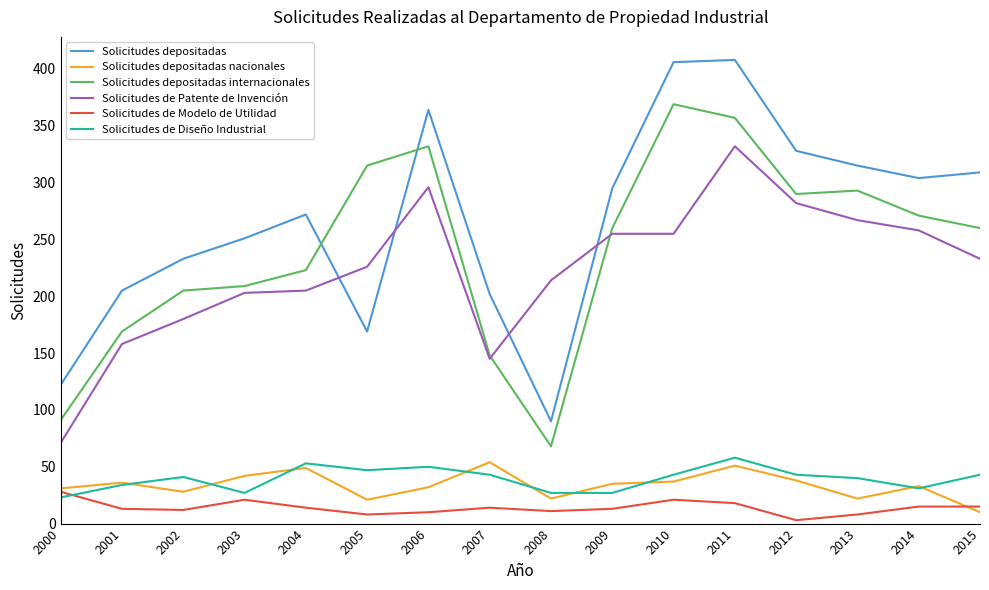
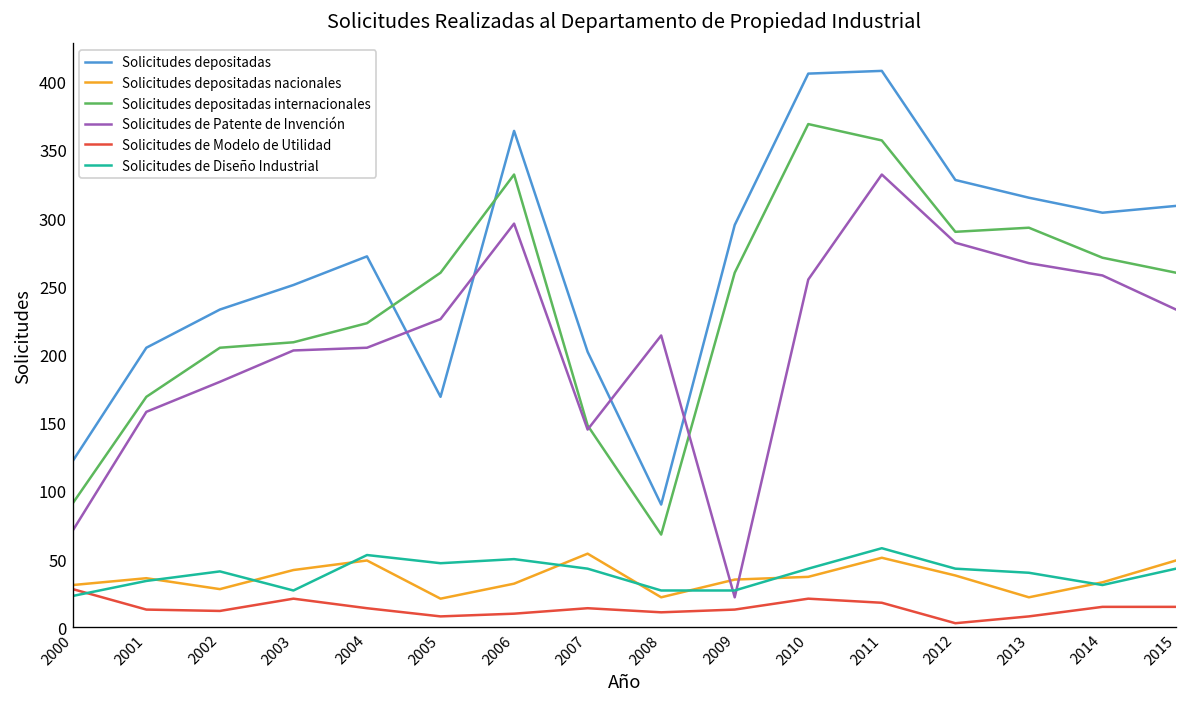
Solicitudes depositadas internacionales, 2005: 315 -> 260
Solicitudes de Patente de Invención, 2009: 255 -> 22
Solicitudes depositadas nacionales, 2015: 10 -> 49
